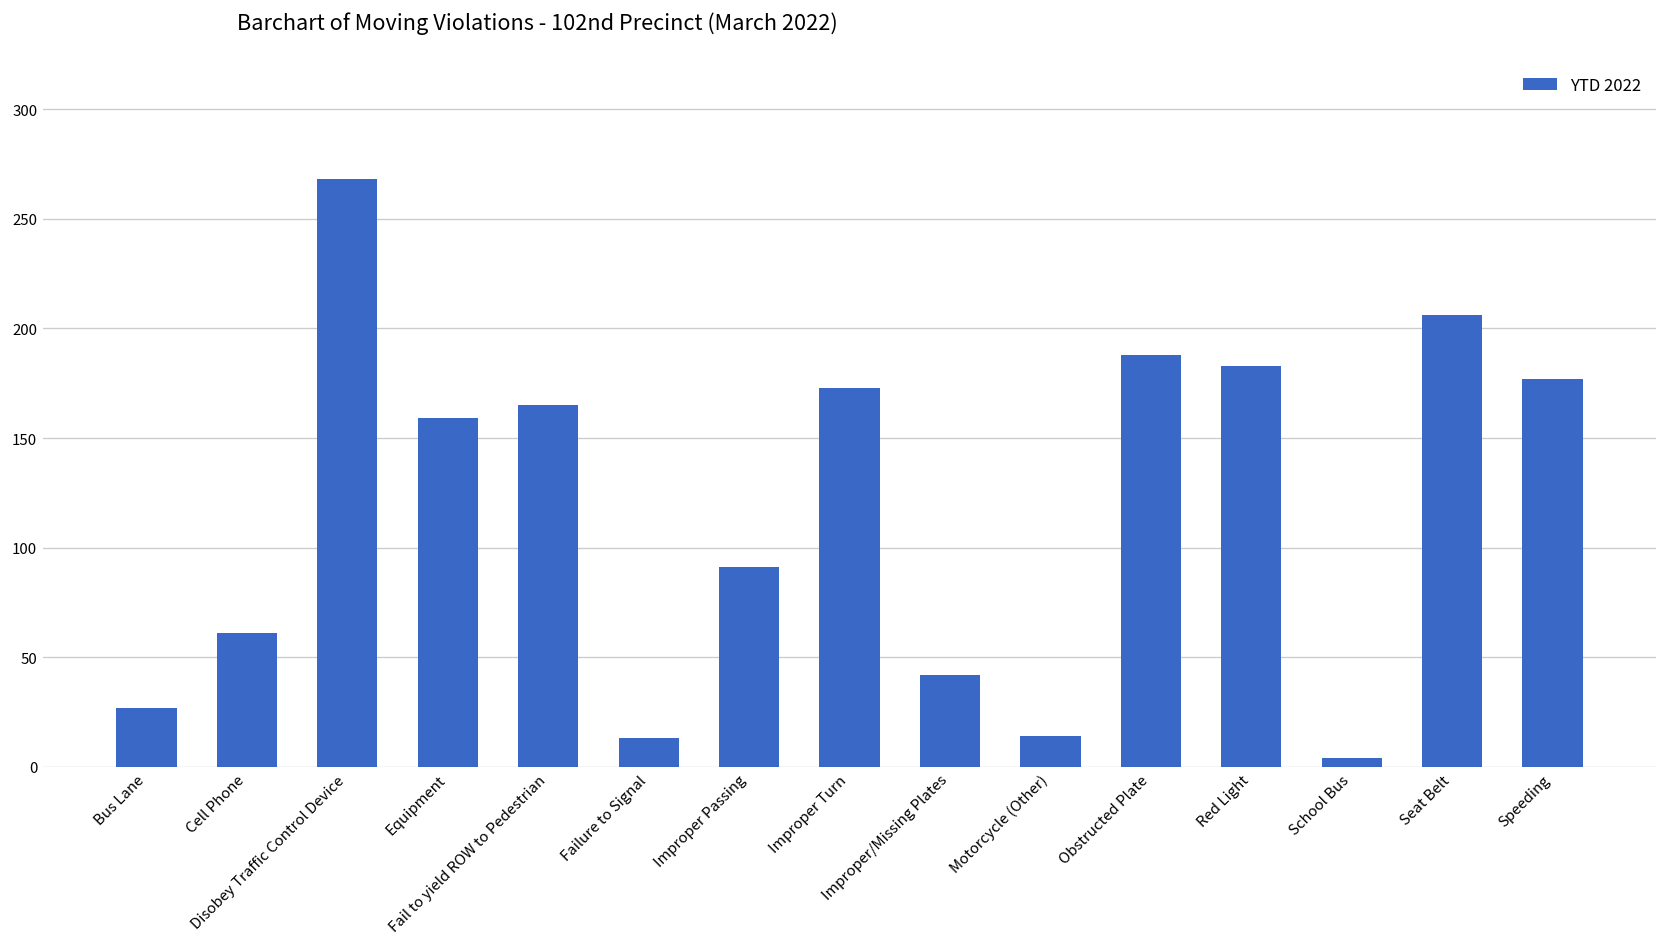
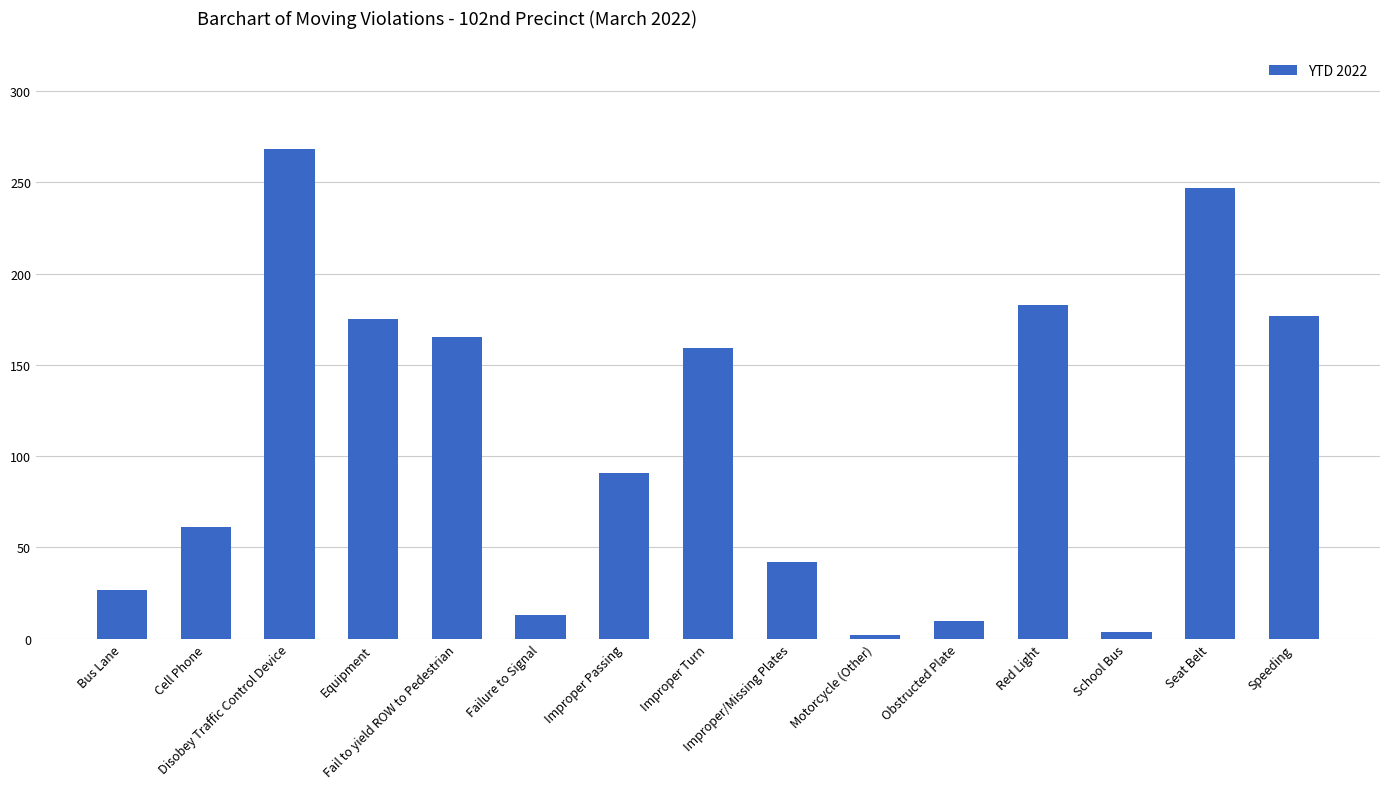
Equipment: 159 -> 175
Improper Turn: 173 -> 159
Motorcycle (Other): 14 -> 2
Obstructed Plate: 188 -> 10
Seat Belt: 206 -> 247
